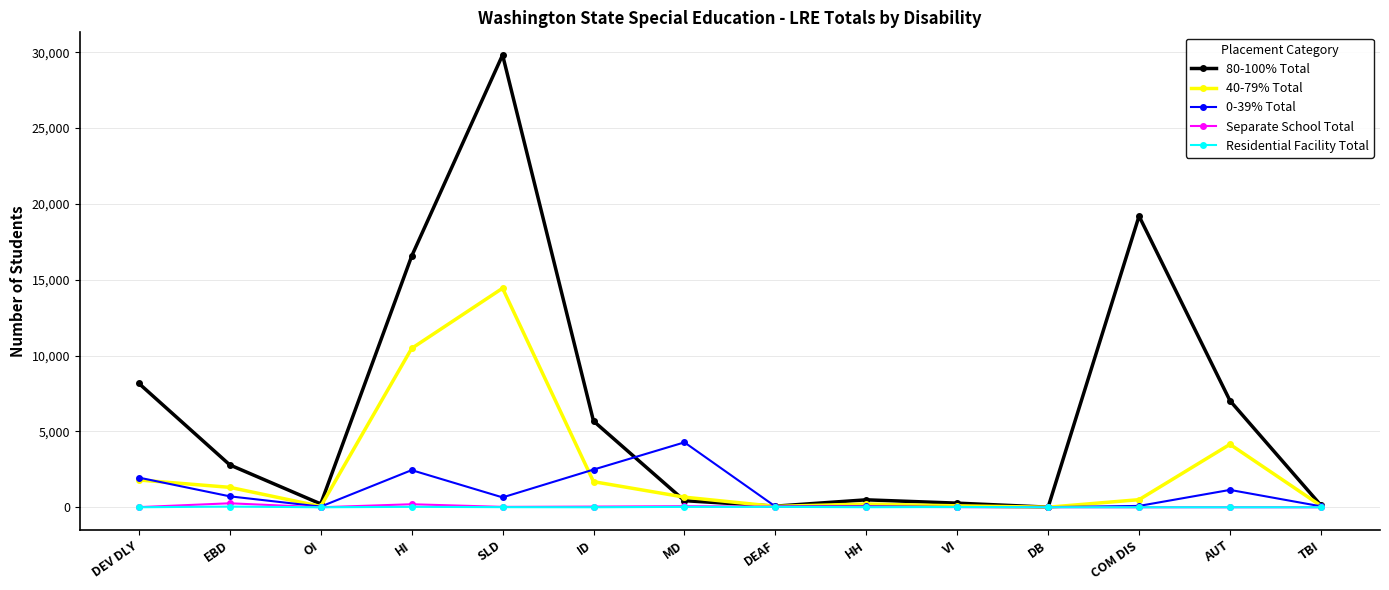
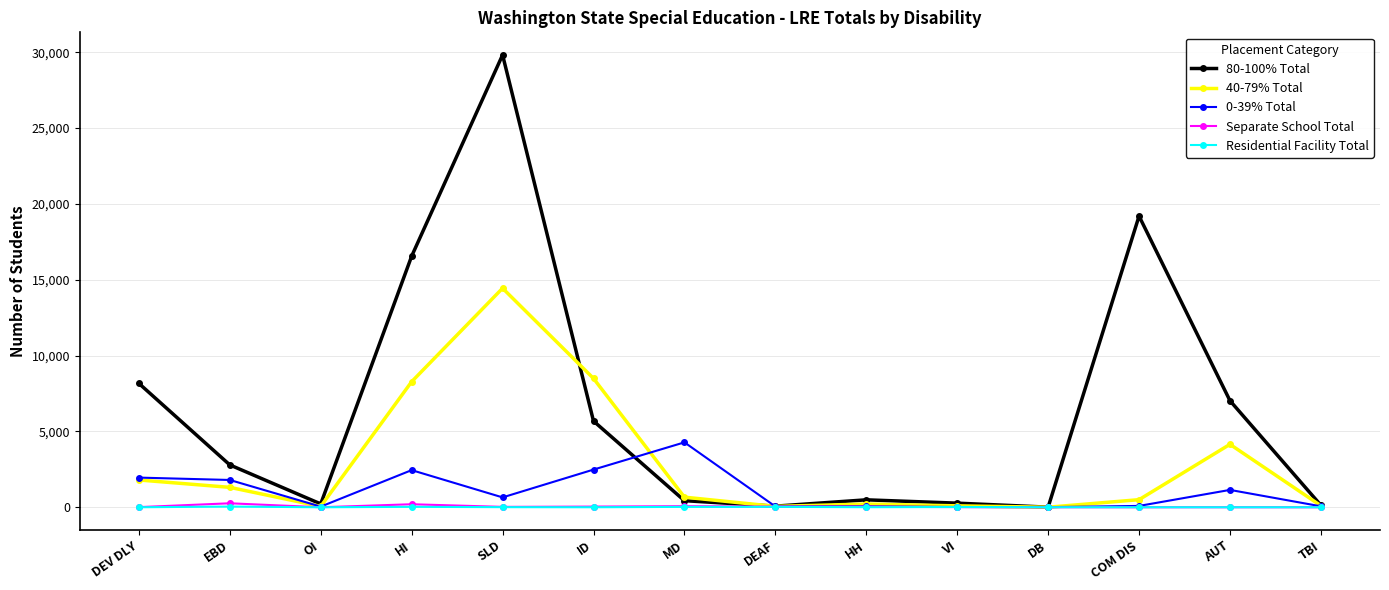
0-39% Total, EBD: 700 -> 1,800
40-79% Total, HI: 10,500 -> 8,300
40-79% Total, ID: 1,700 -> 8,500
